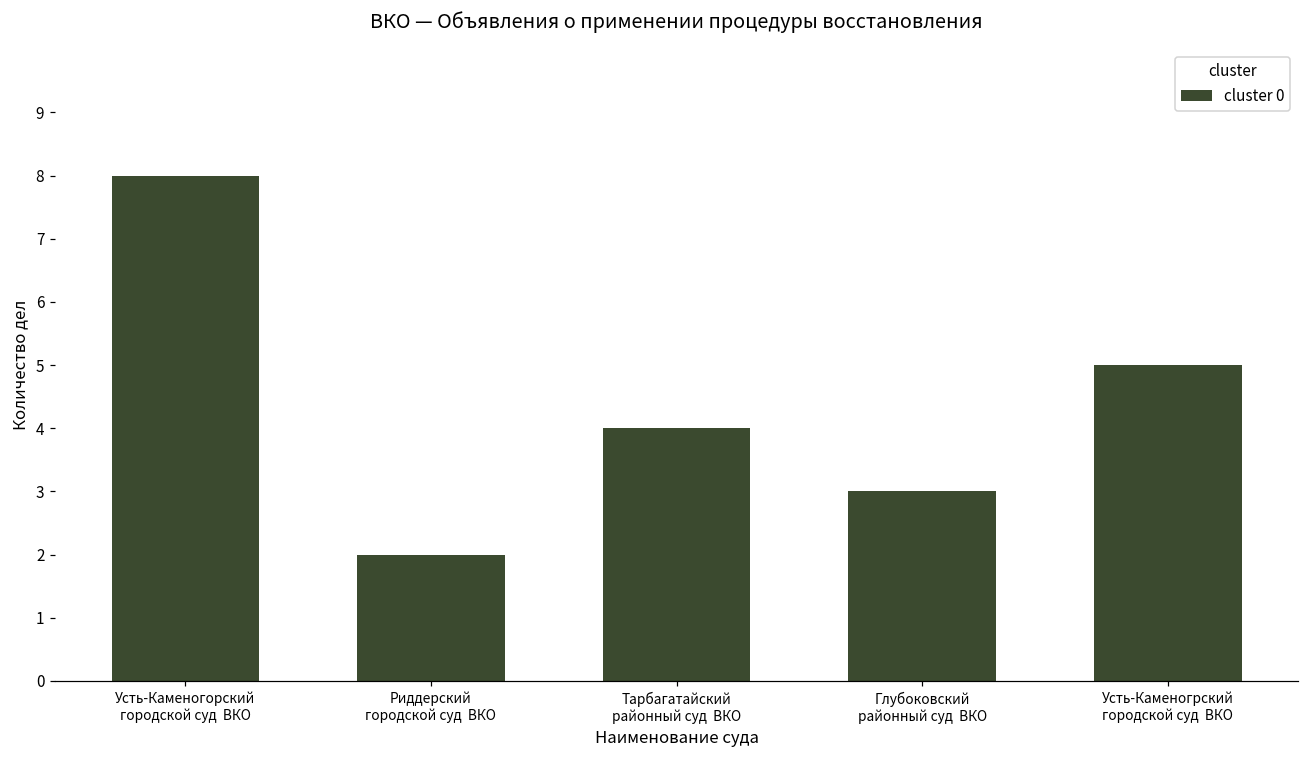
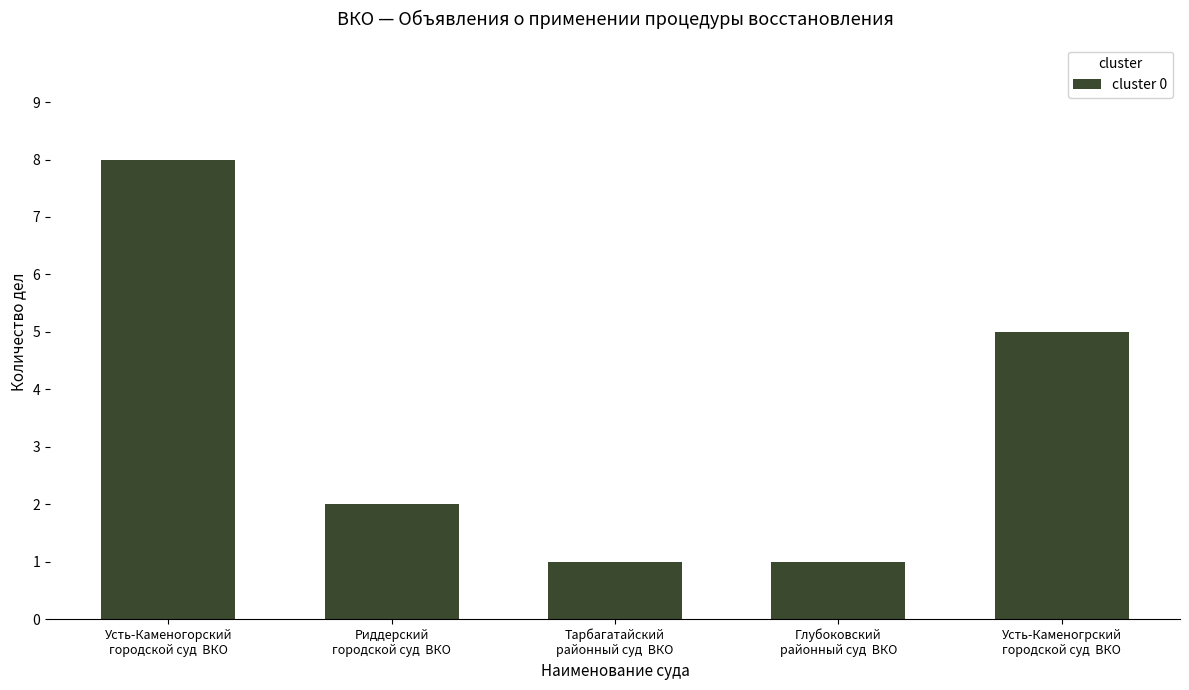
Тарбагатайский районный суд ВКО: 4 -> 1
Глубоковский районный суд ВКО: 3 -> 1
